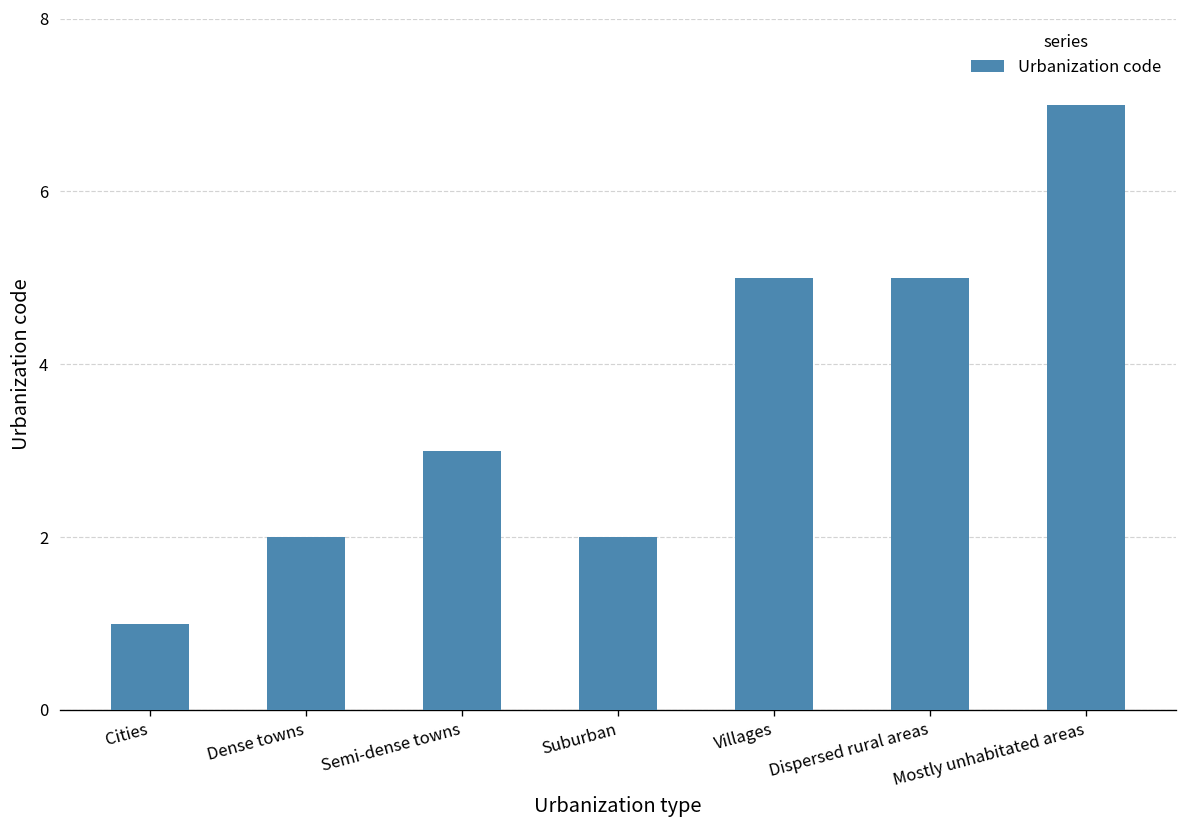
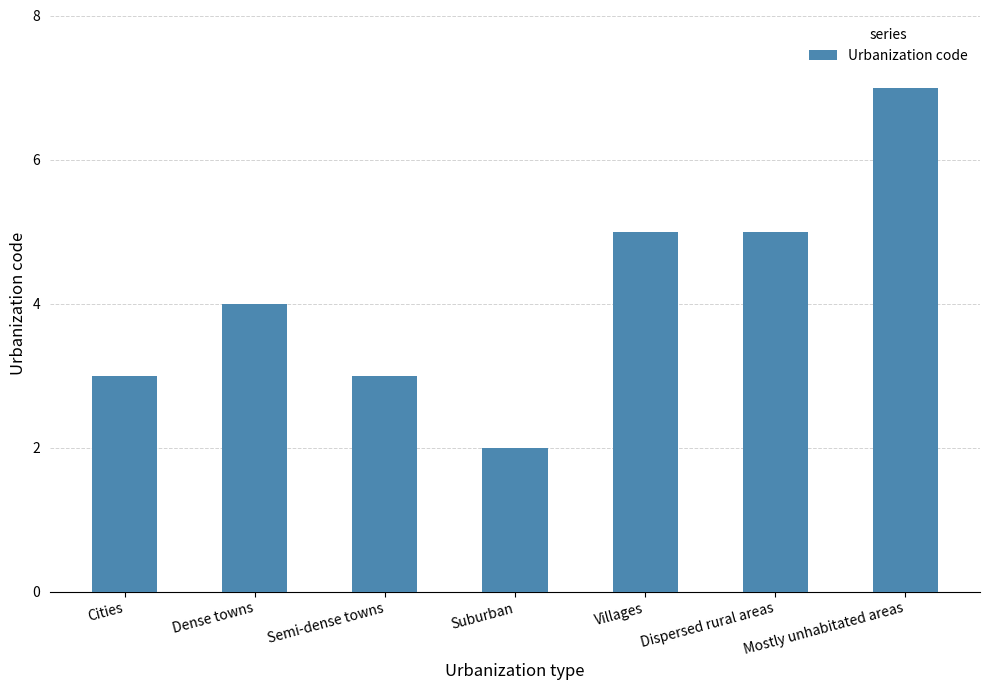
Cities: 1 -> 3
Dense towns: 2 -> 4
